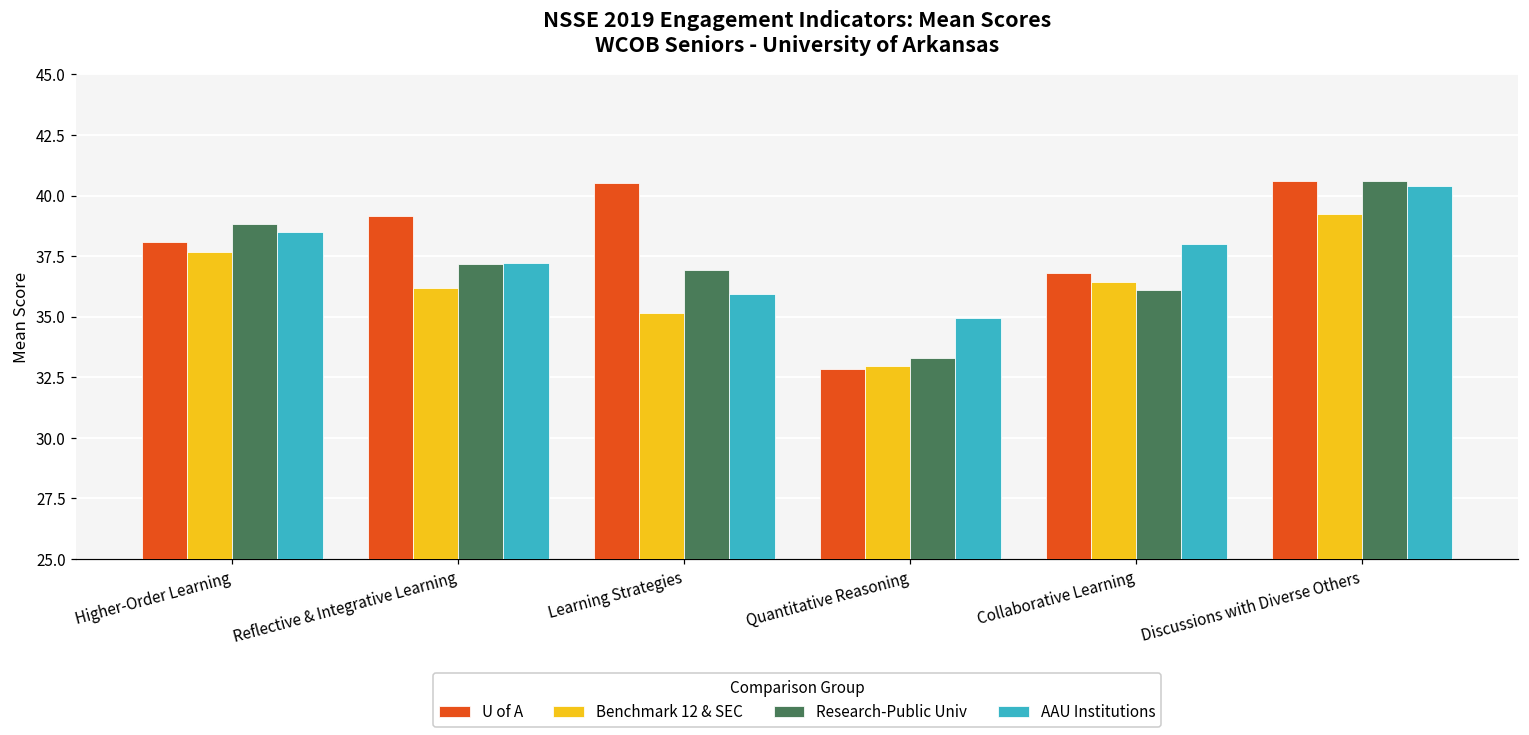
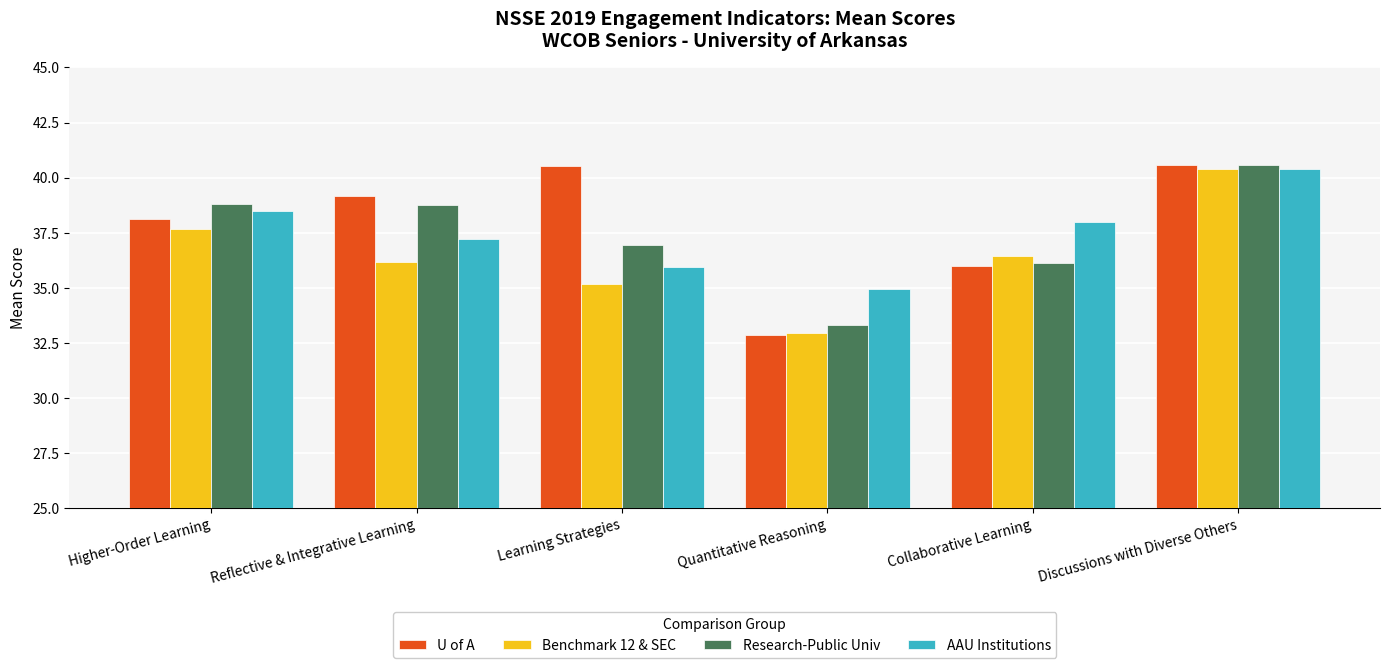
Research-Public Univ, Reflective & Integrative Learning: 37.2 -> 38.8
U of A, Collaborative Learning: 36.8 -> 36.0
Benchmark 12 & SEC, Discussions with Diverse Others: 39.2 -> 40.4
